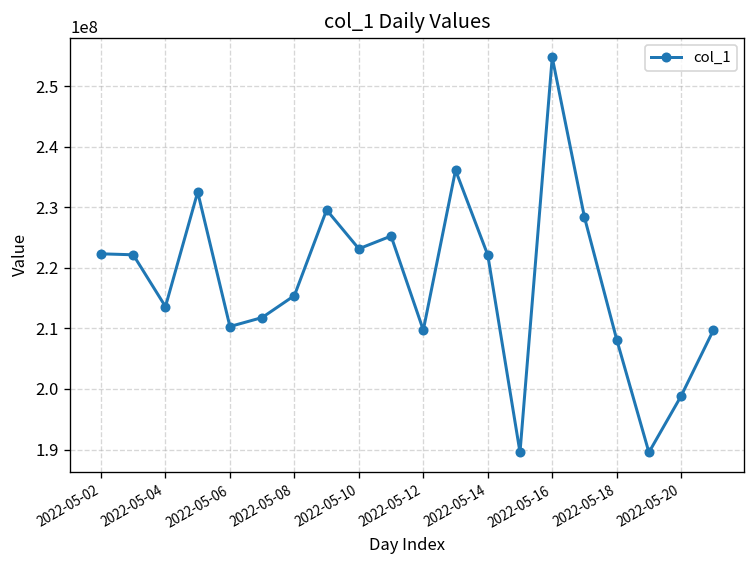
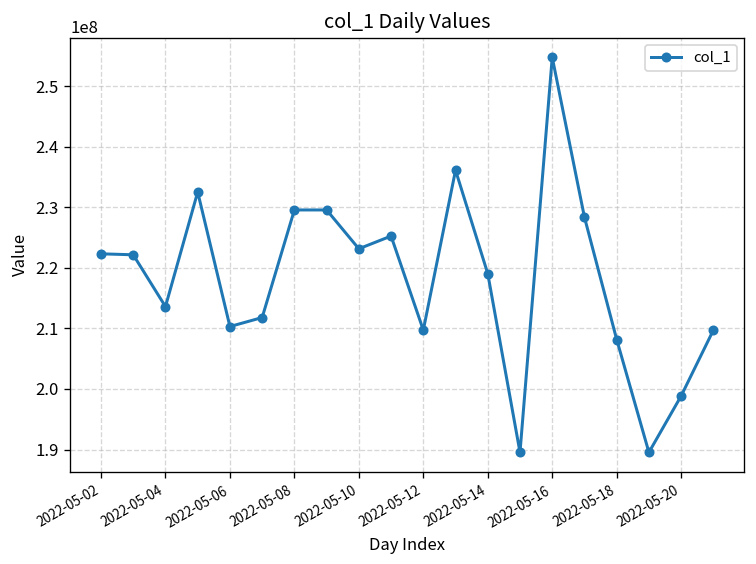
2022-05-08: 215000000 -> 230000000
2022-05-14: 222000000 -> 219000000
